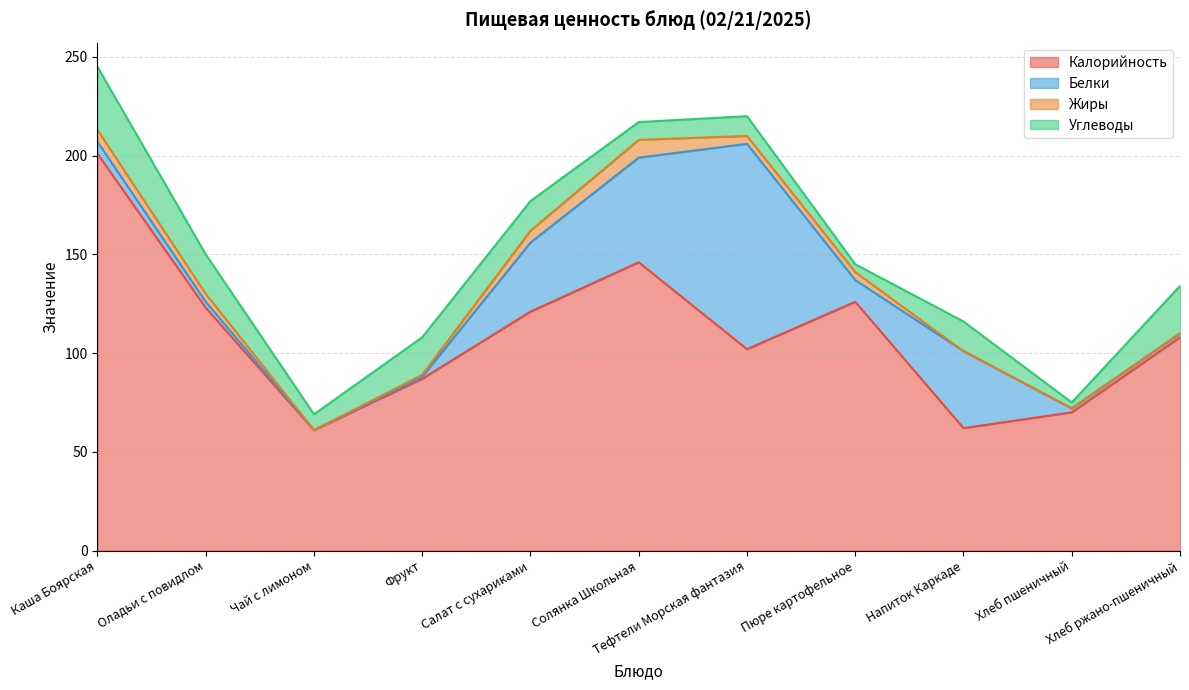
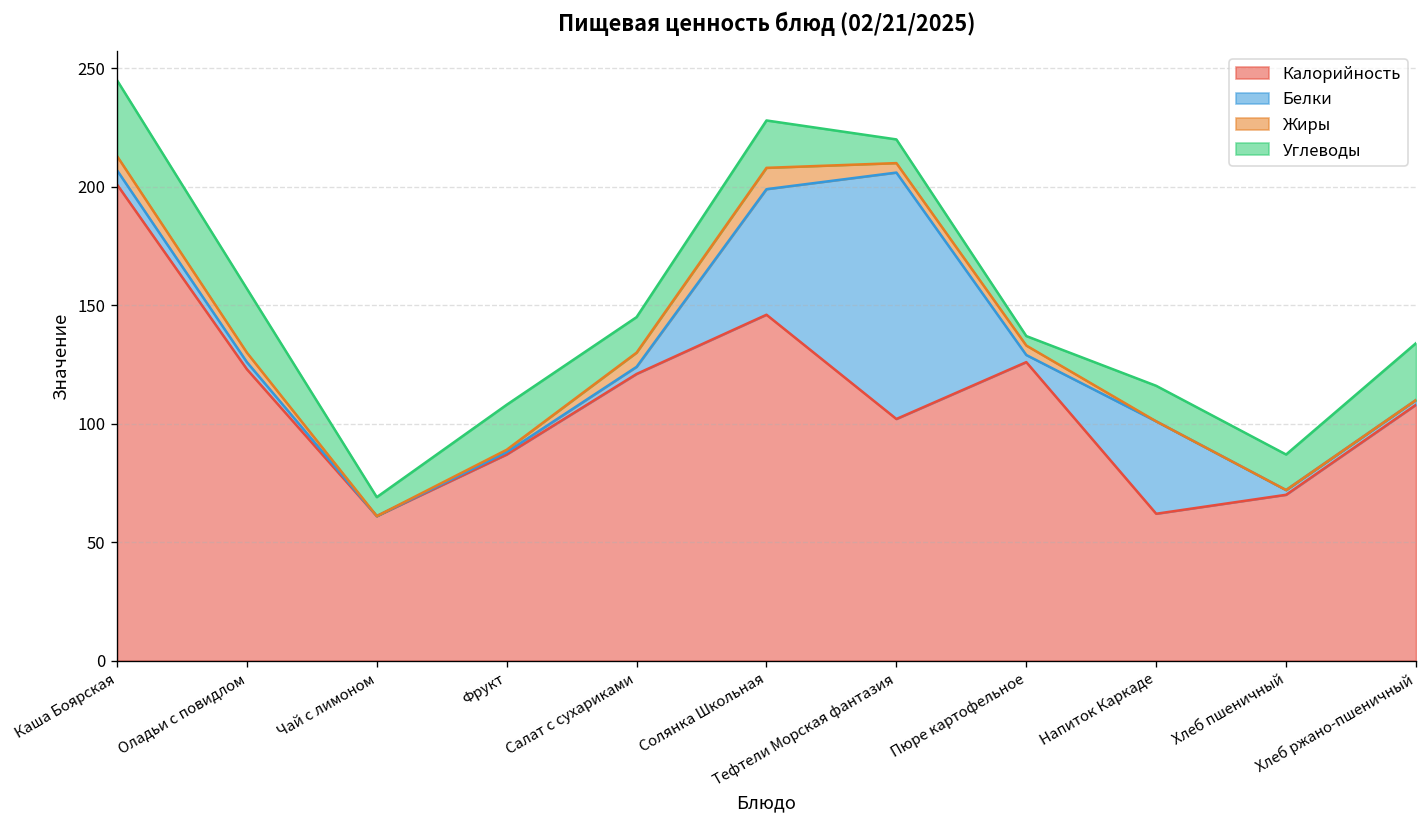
Углеводы, Оладьи с повидлом: 20 -> 27
Белки, Салат с сухариками: 35 -> 3
Углеводы, Солянка Школьная: 9 -> 20
Белки, Пюре картофельное: 11 -> 3
Углеводы, Хлеб пшеничный: 3 -> 15
